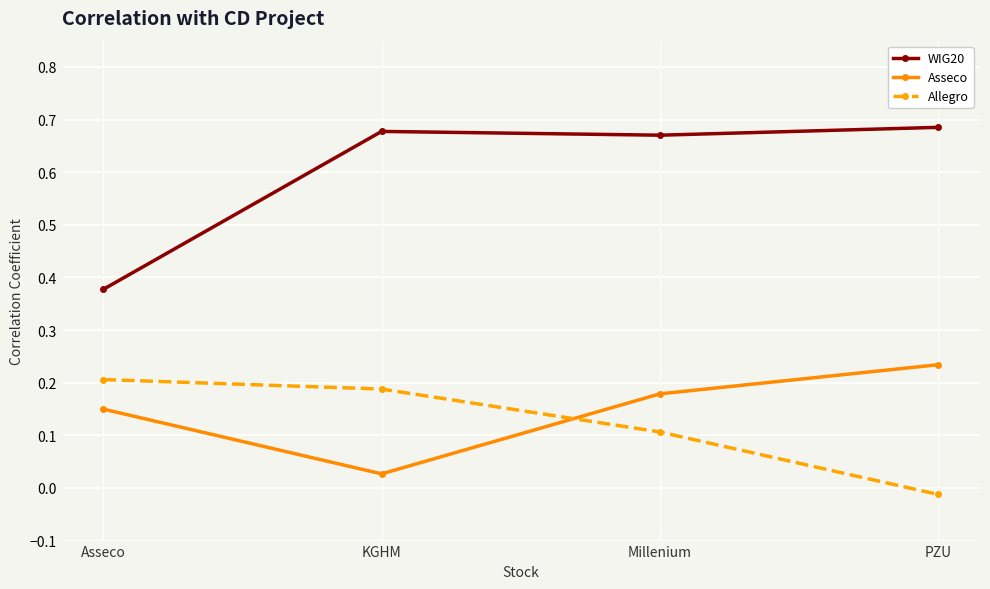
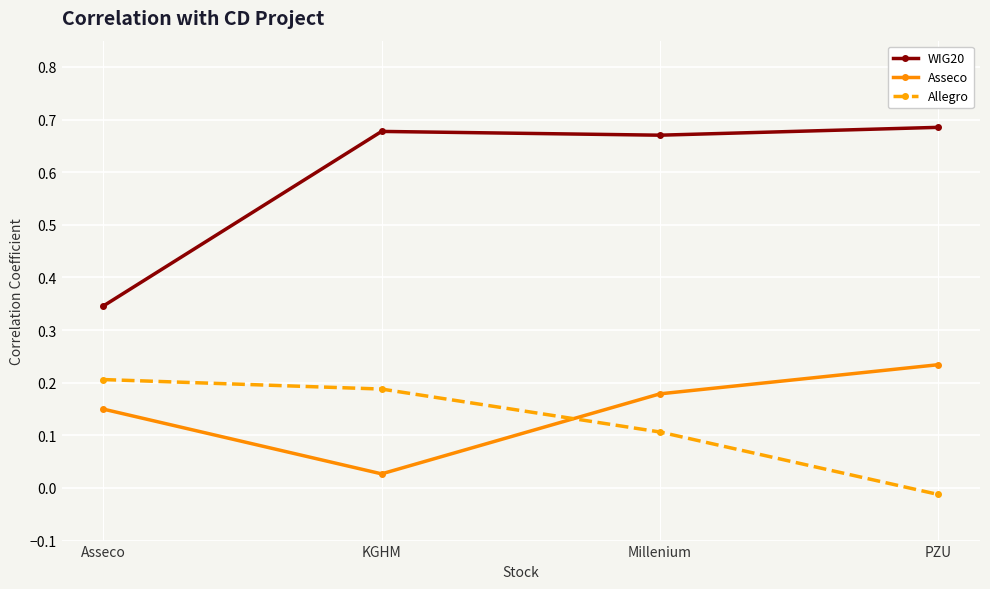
WIG20, Asseco: 0.38 -> 0.35
